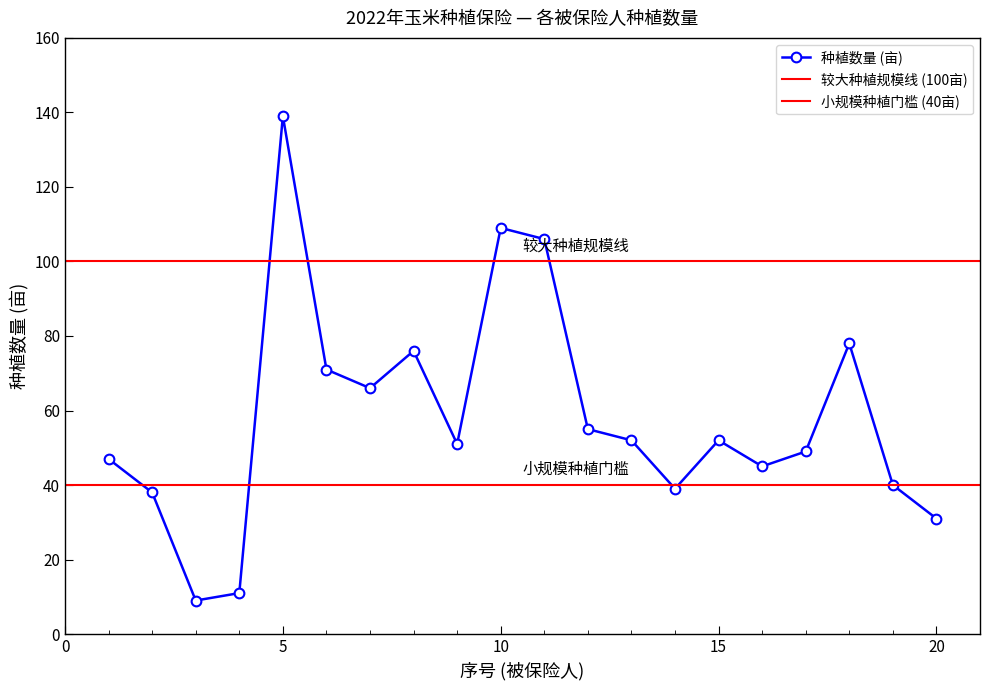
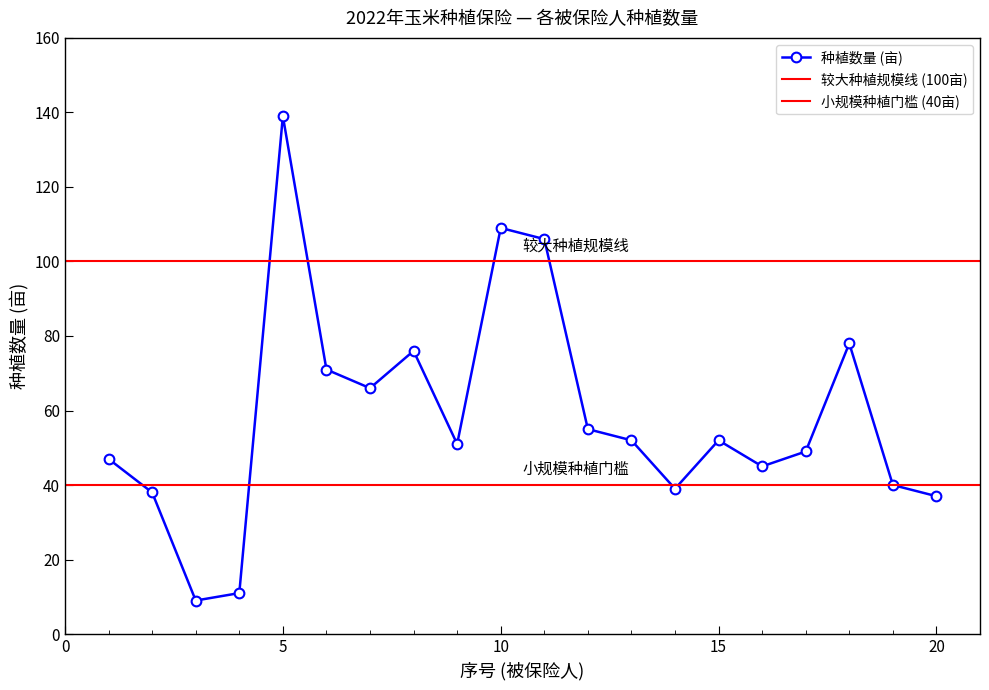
20: 31 -> 37
